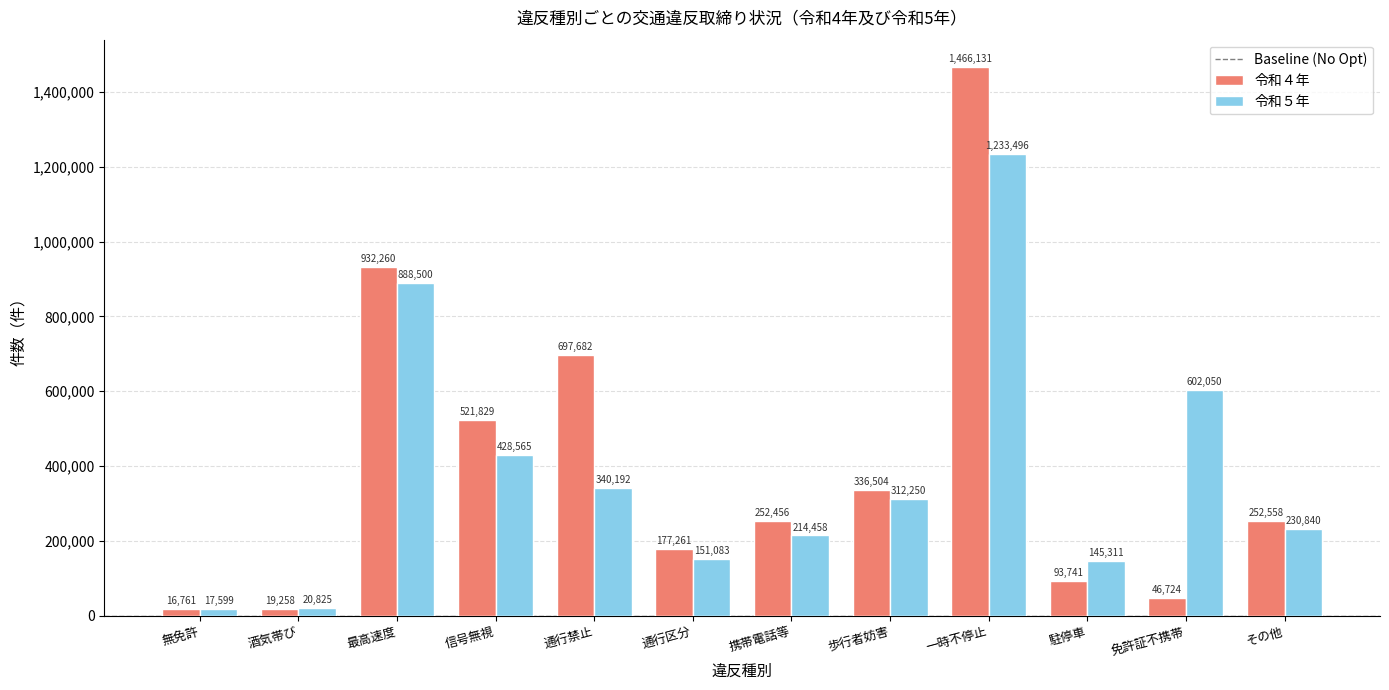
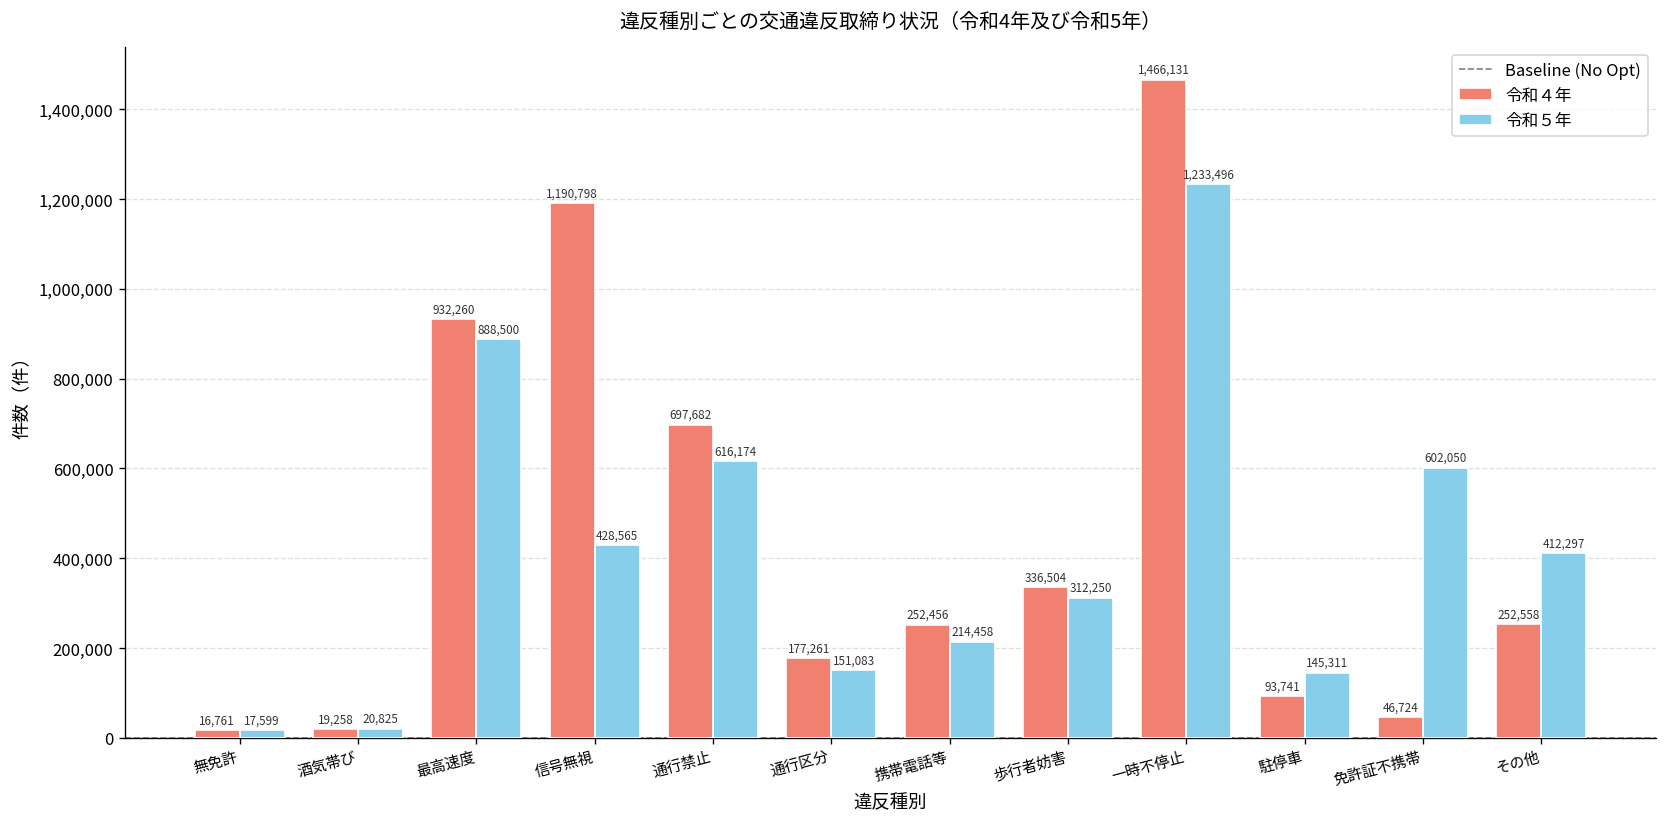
令和４年, 信号無視: 521,829 -> 1,190,798
令和５年, 通行禁止: 340,192 -> 616,174
令和５年, その他: 230,840 -> 412,297
